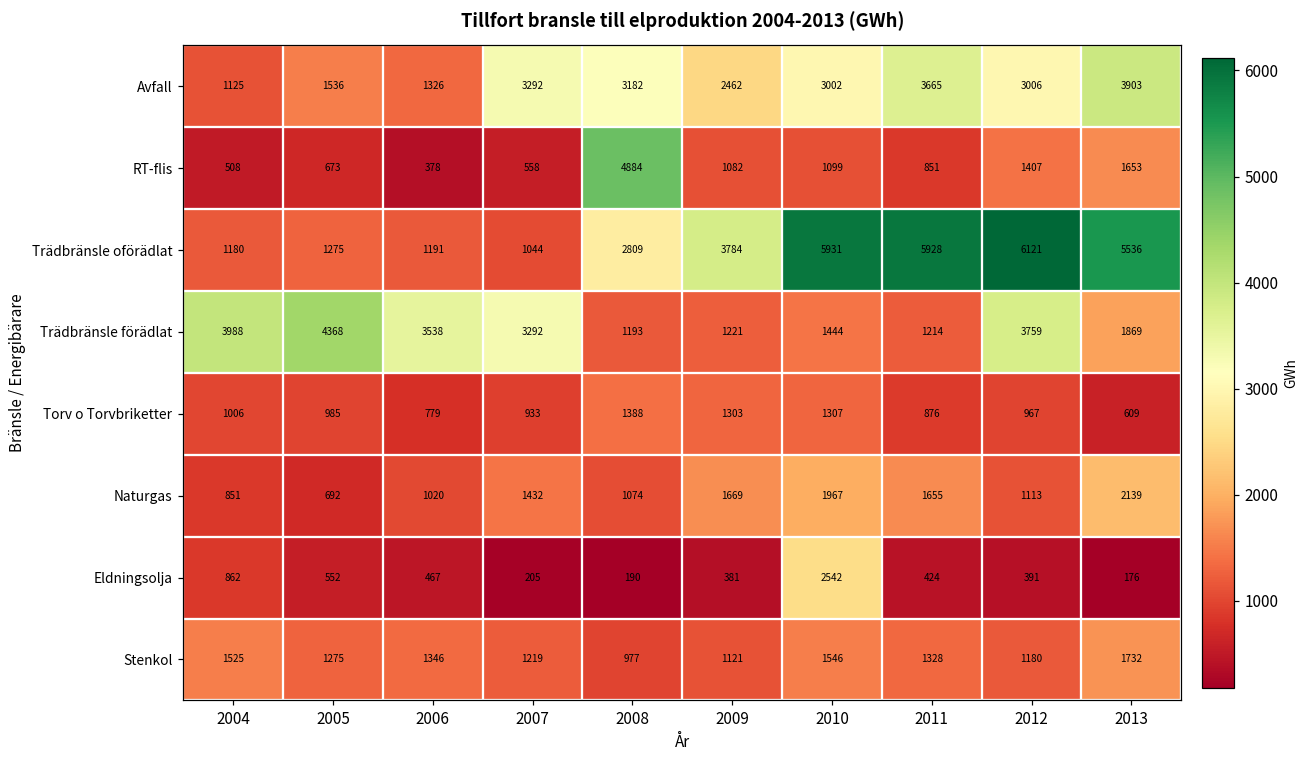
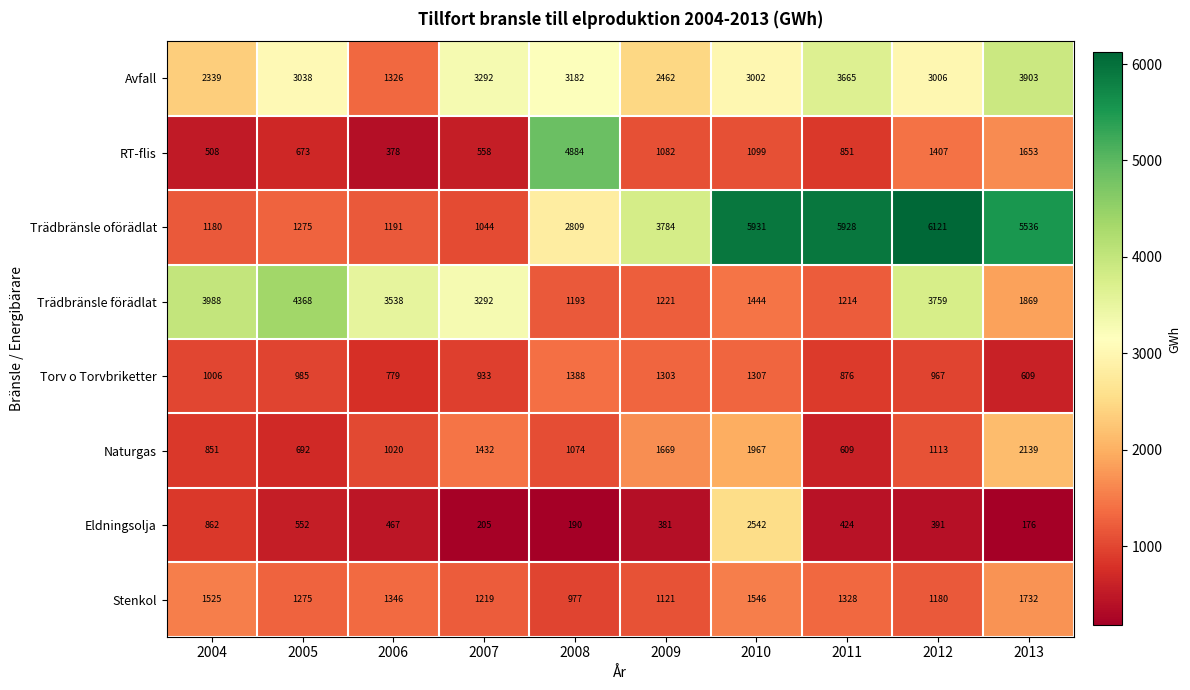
Avfall, 2004: 1125 -> 2339
Avfall, 2005: 1536 -> 3038
Naturgas, 2011: 1655 -> 609
